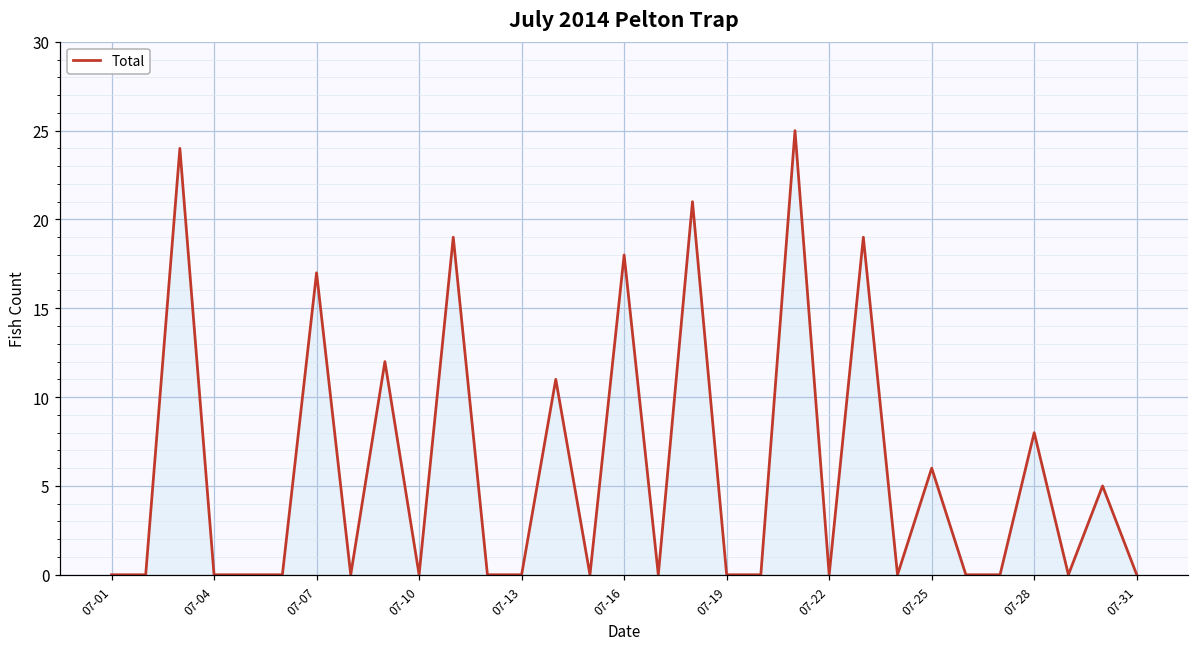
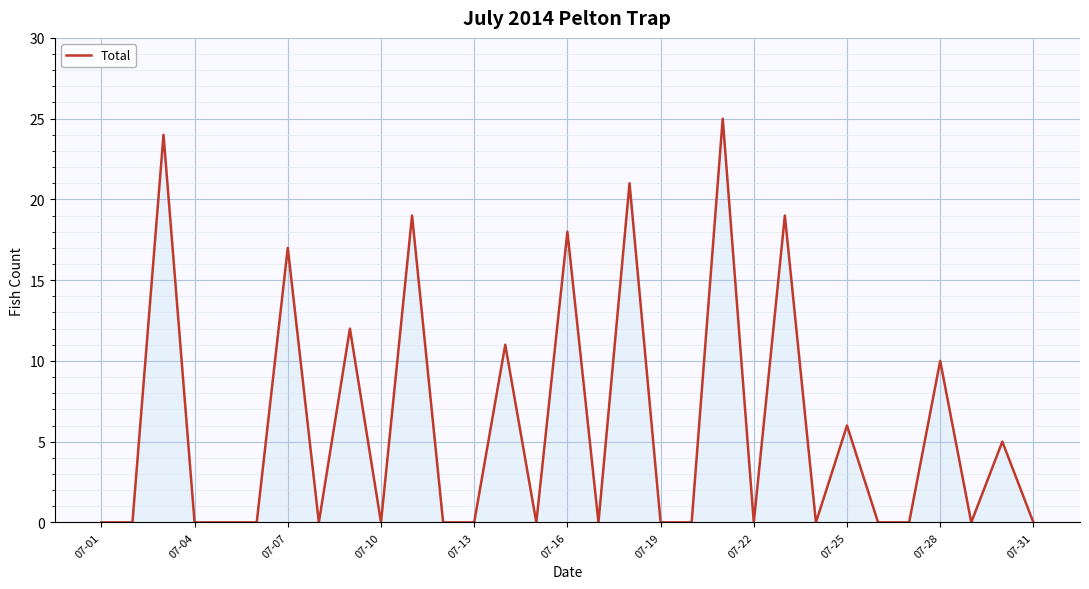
07-28: 8 -> 10
